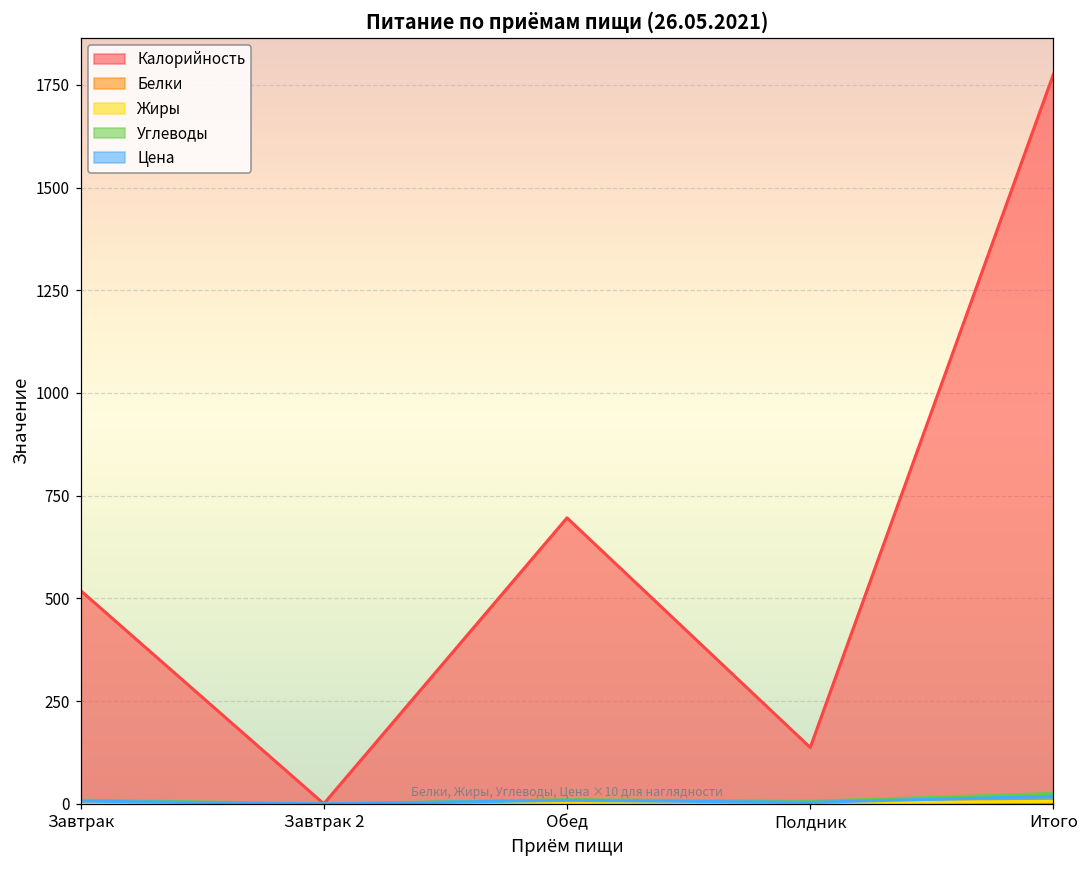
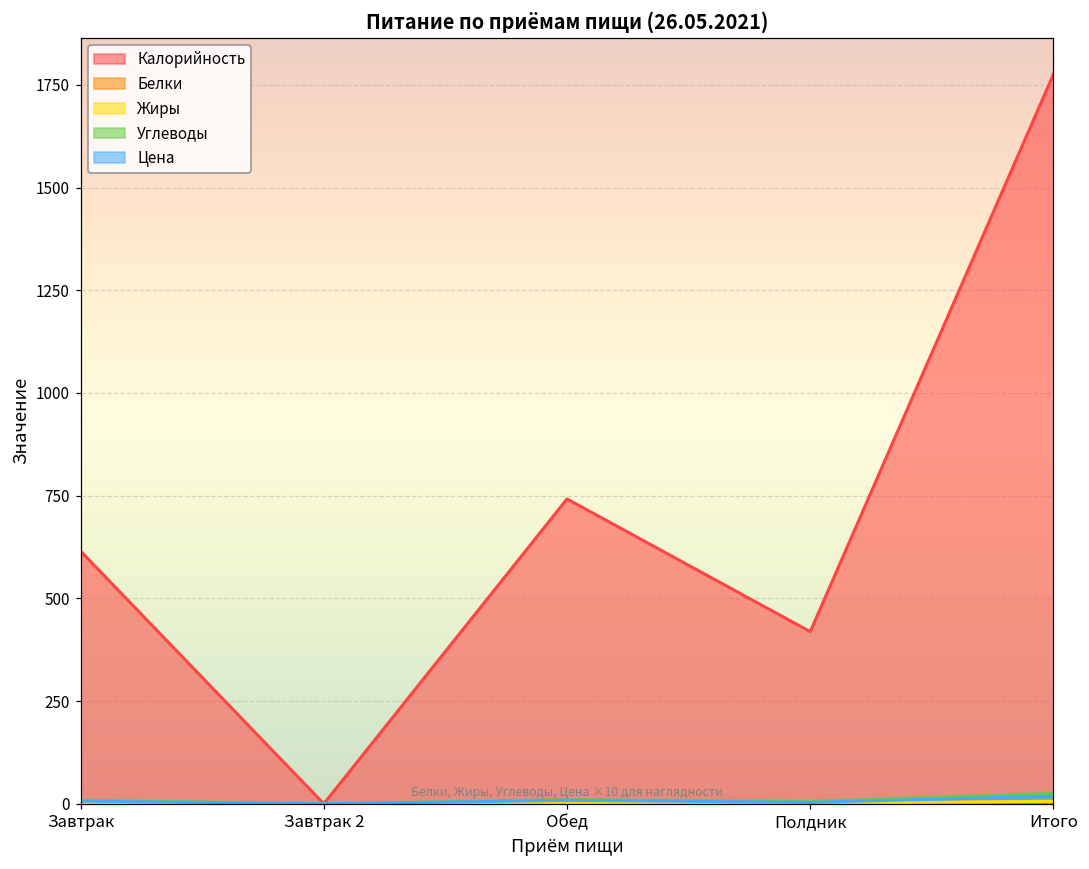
Калорийность, Завтрак: 520 -> 620
Калорийность, Обед: 700 -> 740
Калорийность, Полдник: 140 -> 420
